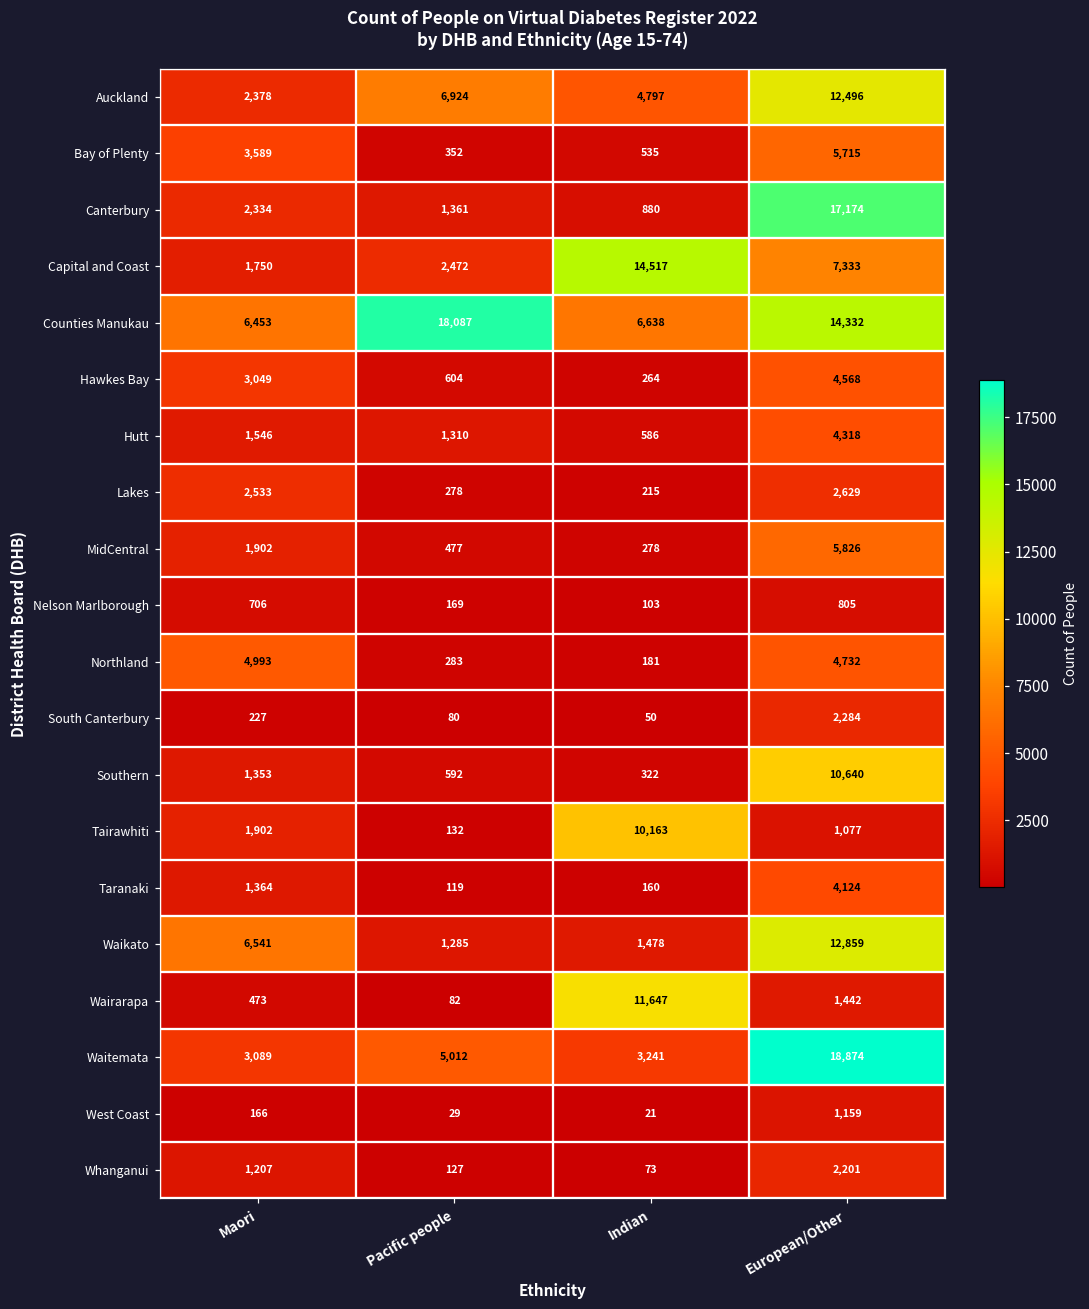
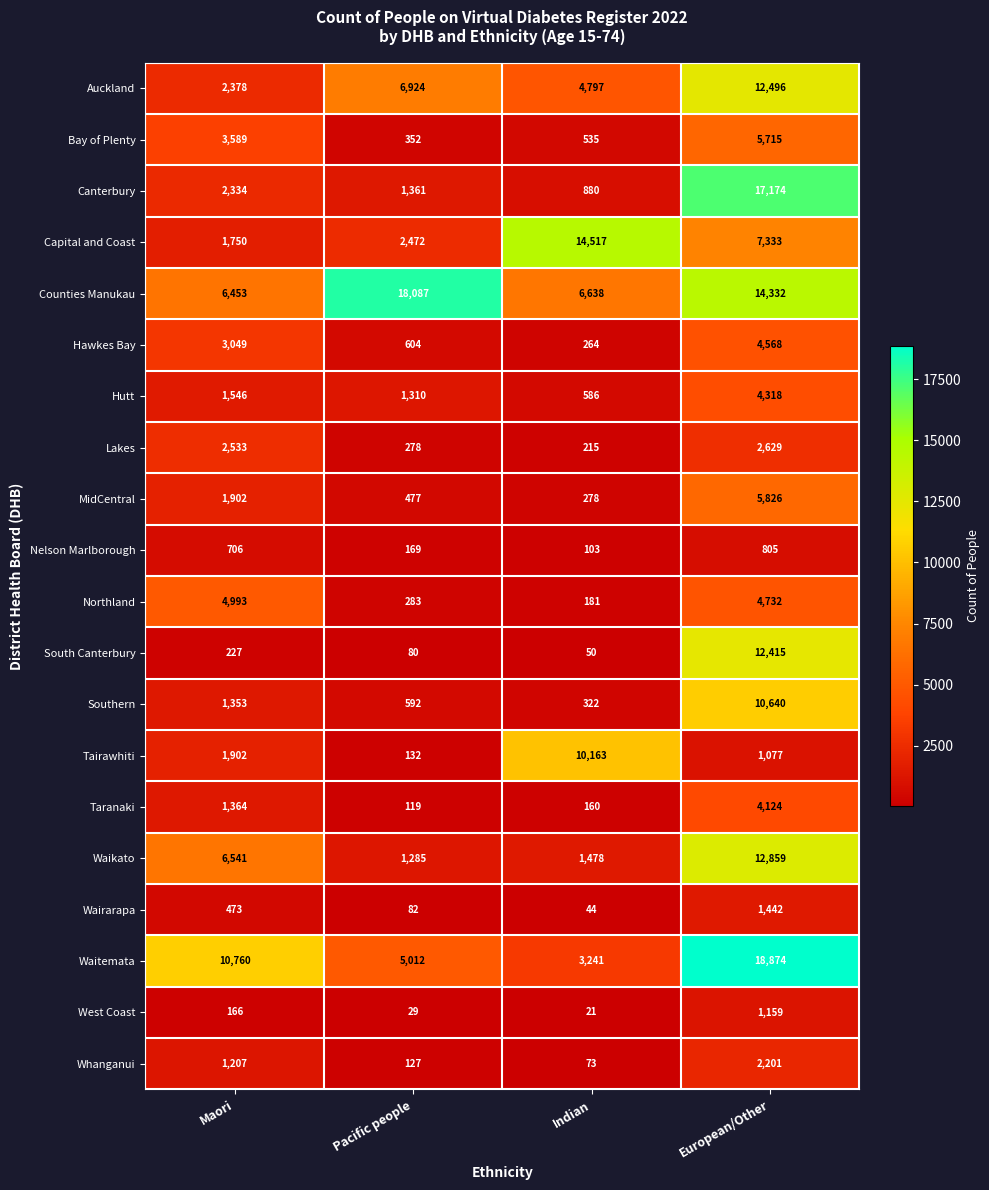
South Canterbury, European/Other: 2,284 -> 12,415
Wairarapa, Indian: 11,647 -> 44
Waitemata, Maori: 3,089 -> 10,760
